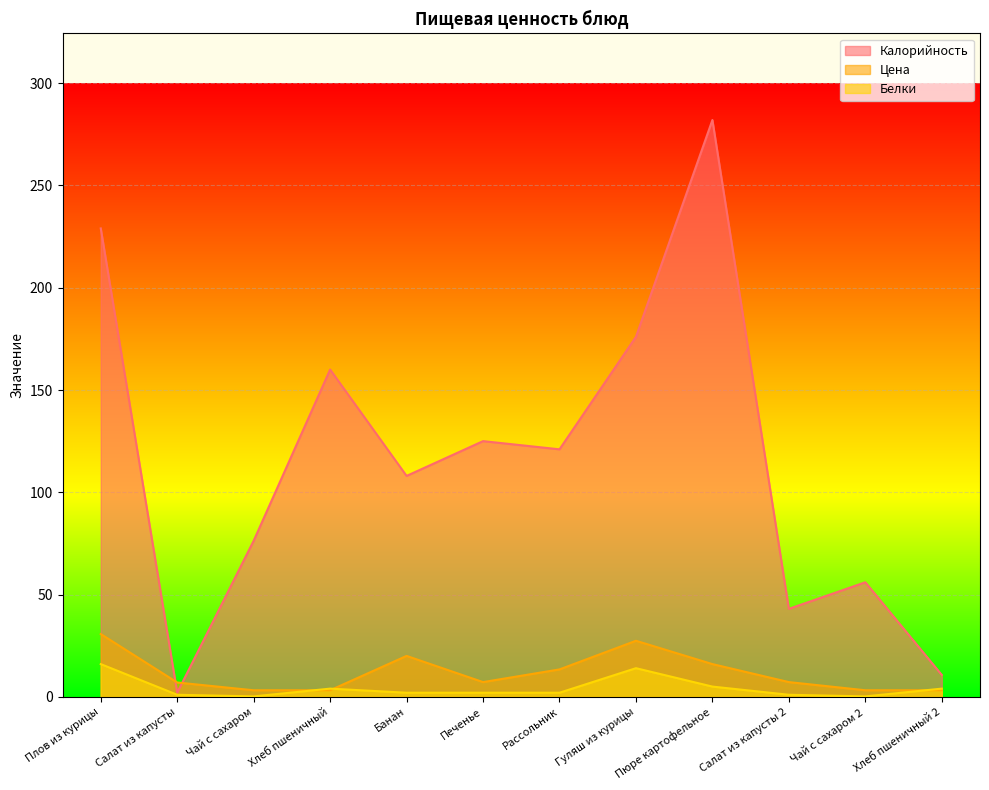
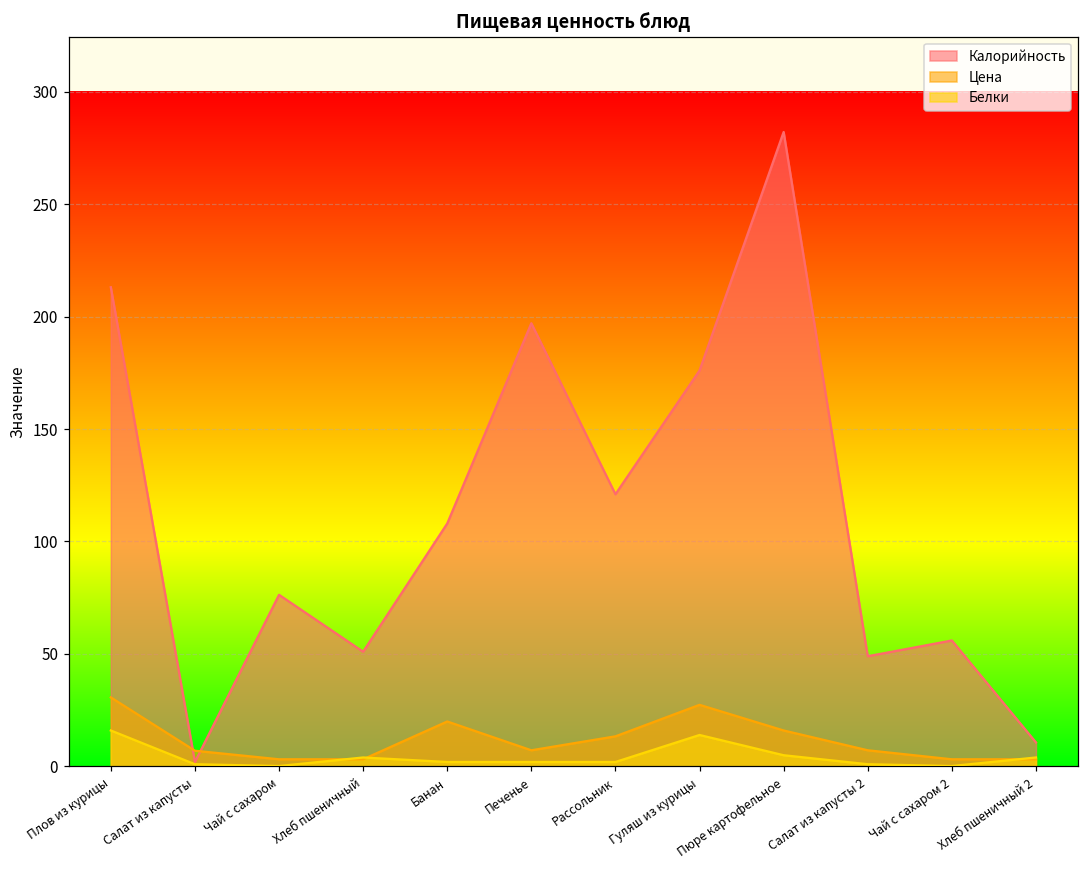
Калорийность, Плов из курицы: 229 -> 213
Калорийность, Хлеб пшеничный: 160 -> 51
Калорийность, Печенье: 125 -> 197
Калорийность, Салат из капусты 2: 43 -> 49
